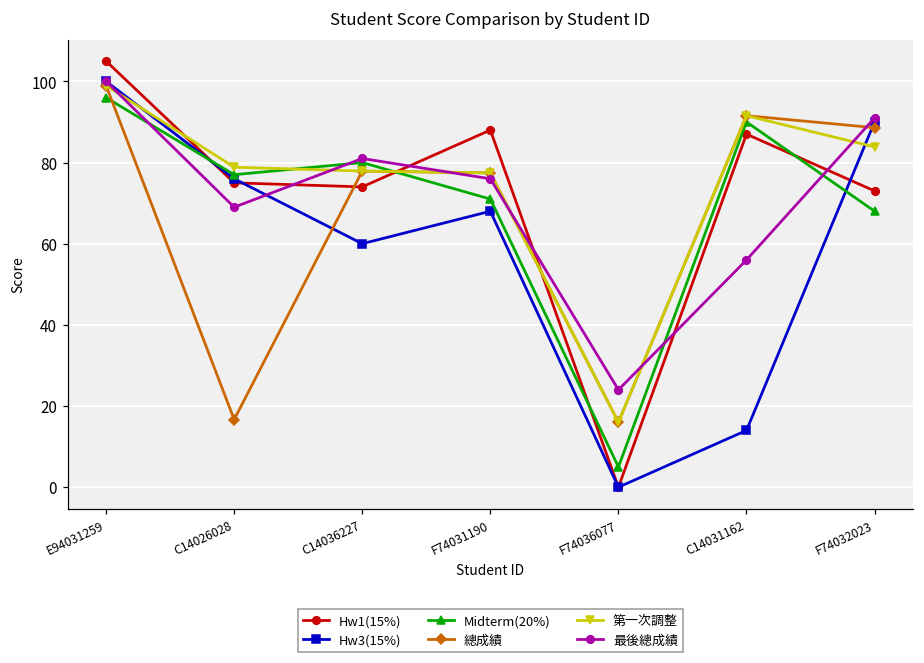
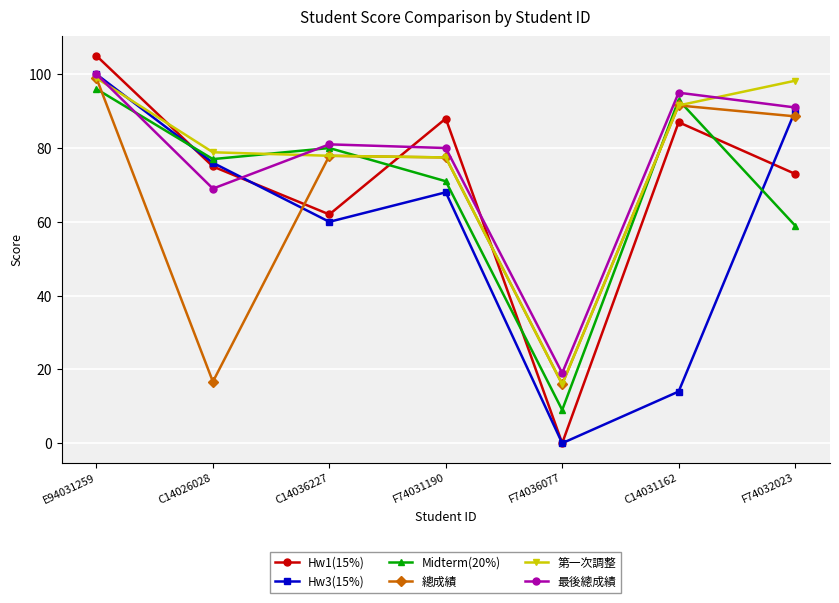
Hw1(15%), C14036227: 74 -> 62
最後總成績, F74031190: 76 -> 80
Midterm(20%), F74036077: 5 -> 9
最後總成績, F74036077: 24 -> 19
Midterm(20%), C14031162: 90 -> 93
最後總成績, C14031162: 56 -> 95
Midterm(20%), F74032023: 68 -> 59
第一次調整, F74032023: 84 -> 98
